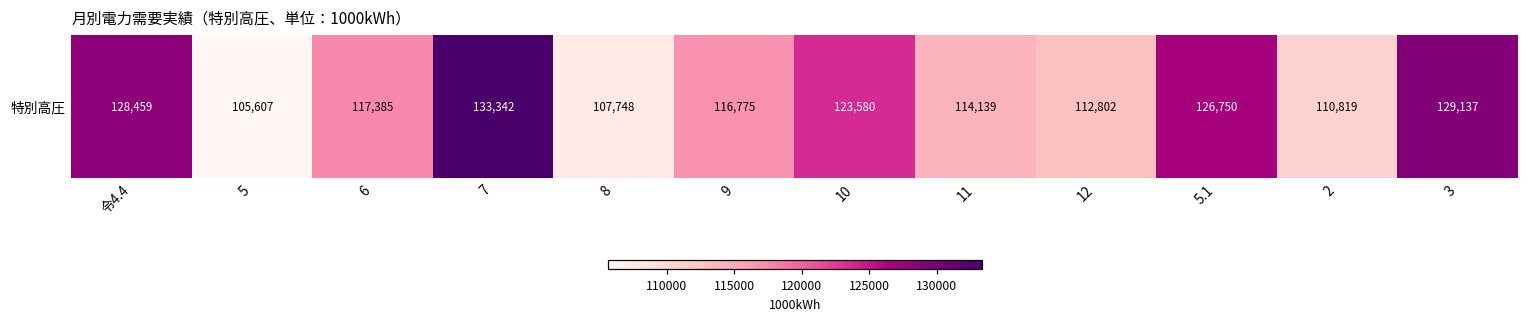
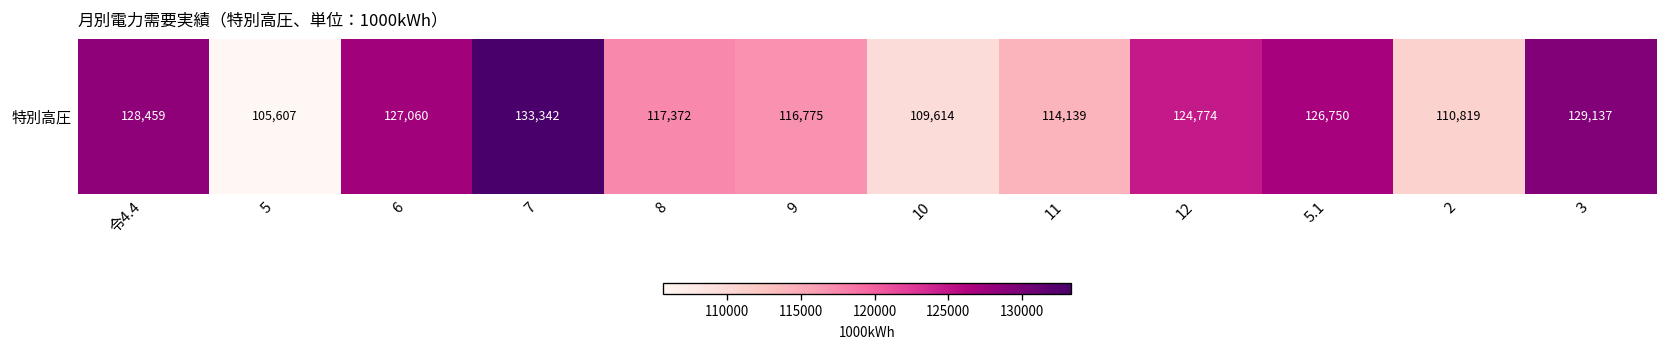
特別高圧, 6: 117,385 -> 127,060
特別高圧, 8: 107,748 -> 117,372
特別高圧, 10: 123,580 -> 109,614
特別高圧, 12: 112,802 -> 124,774
